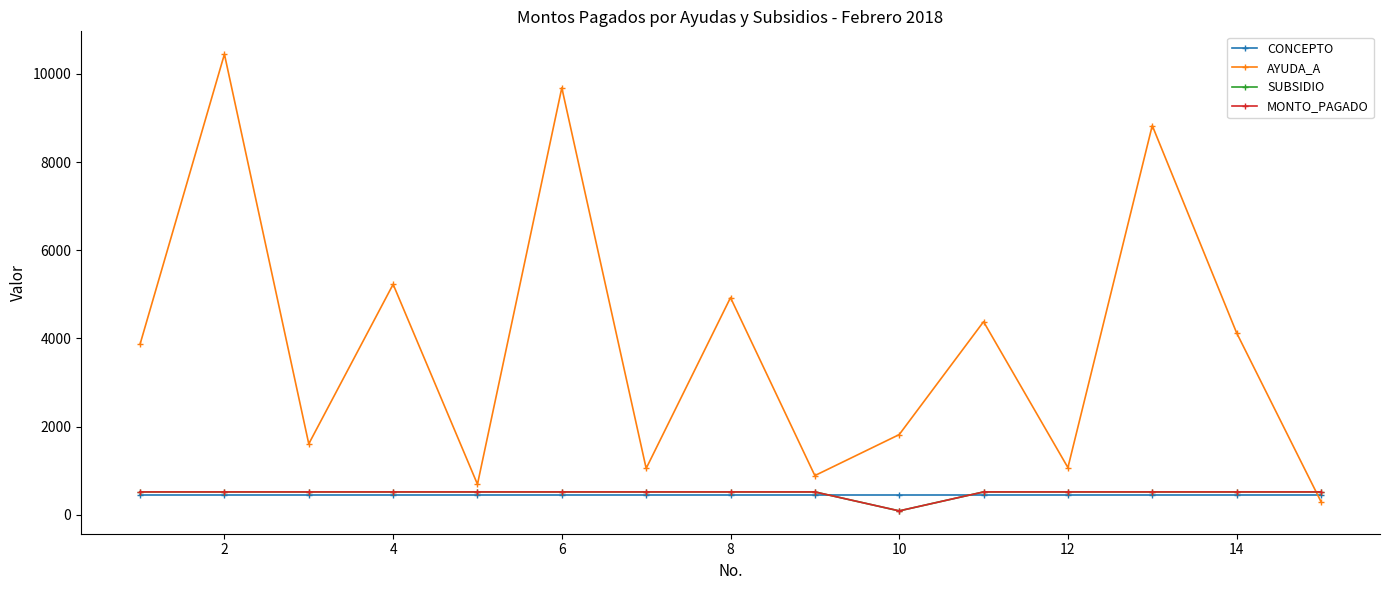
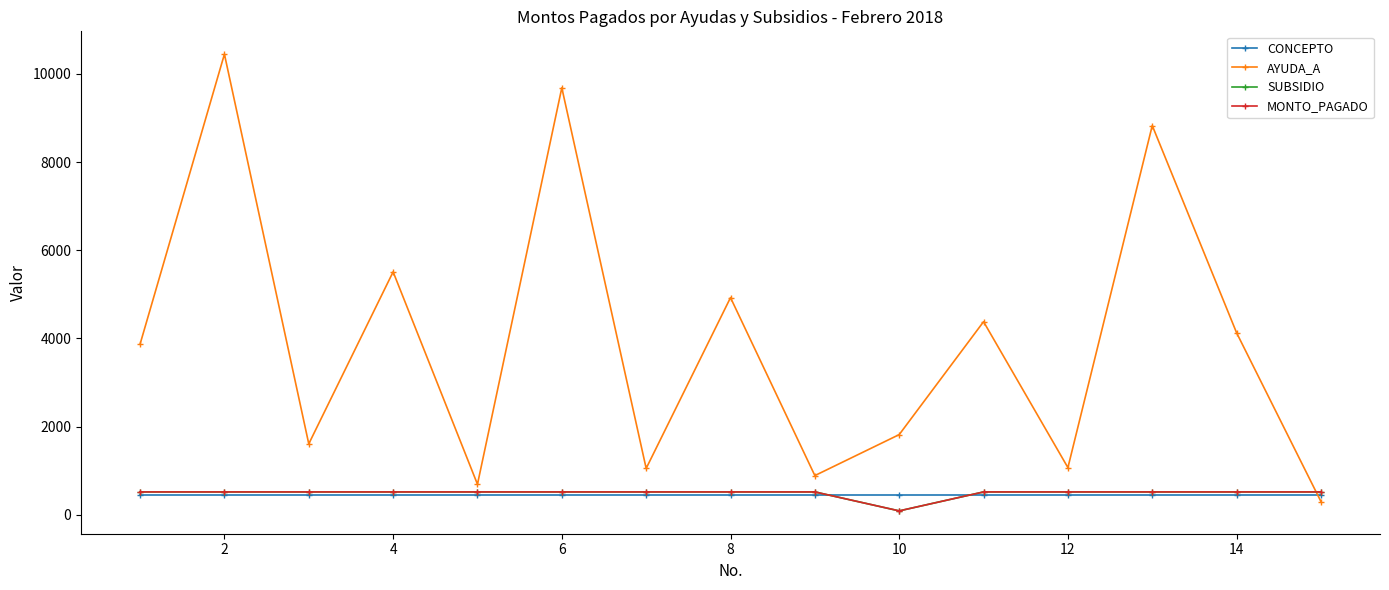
AYUDA_A, 4: 5200 -> 5500
